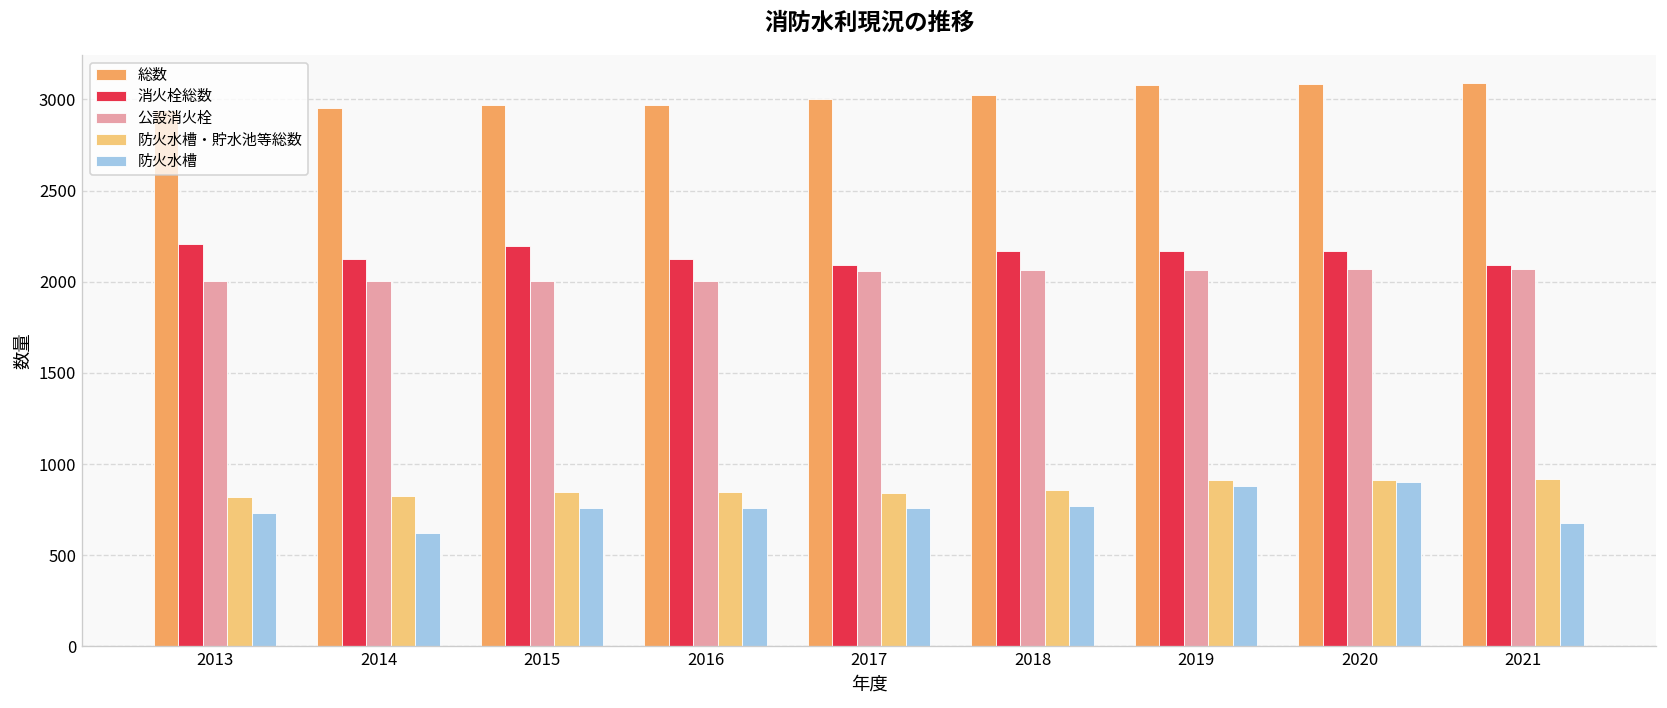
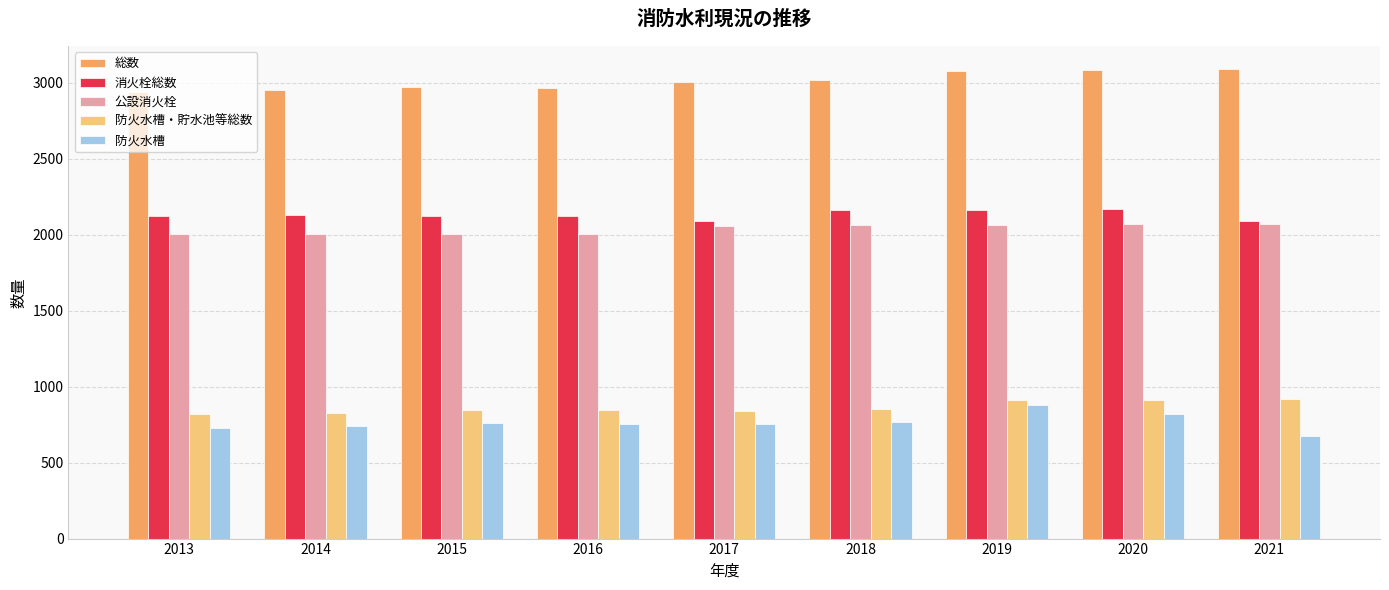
消火栓総数, 2013: 2210 -> 2120
防火水槽, 2014: 620 -> 740
消火栓総数, 2015: 2190 -> 2130
防火水槽, 2020: 900 -> 820
